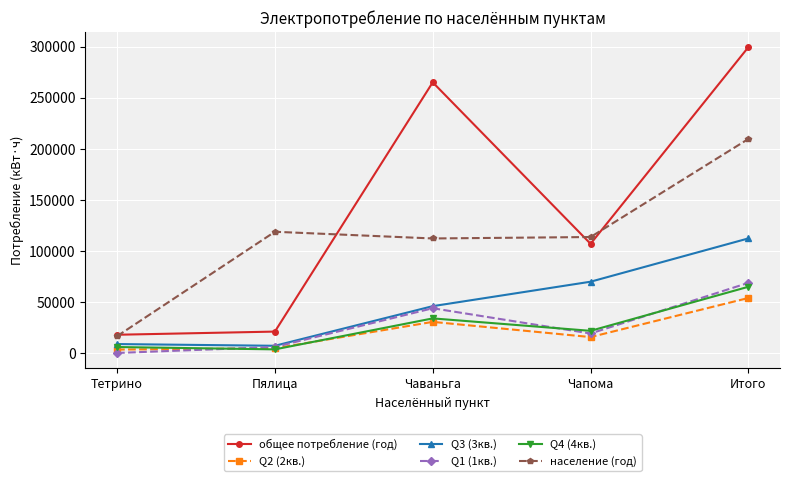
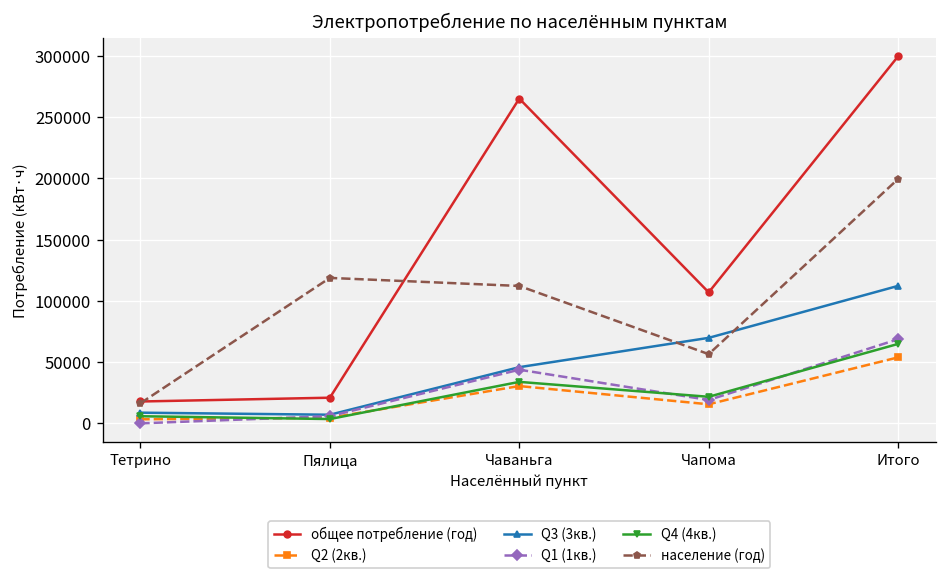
население (год), Чапома: 114000 -> 56000
население (год), Итого: 210000 -> 199000
